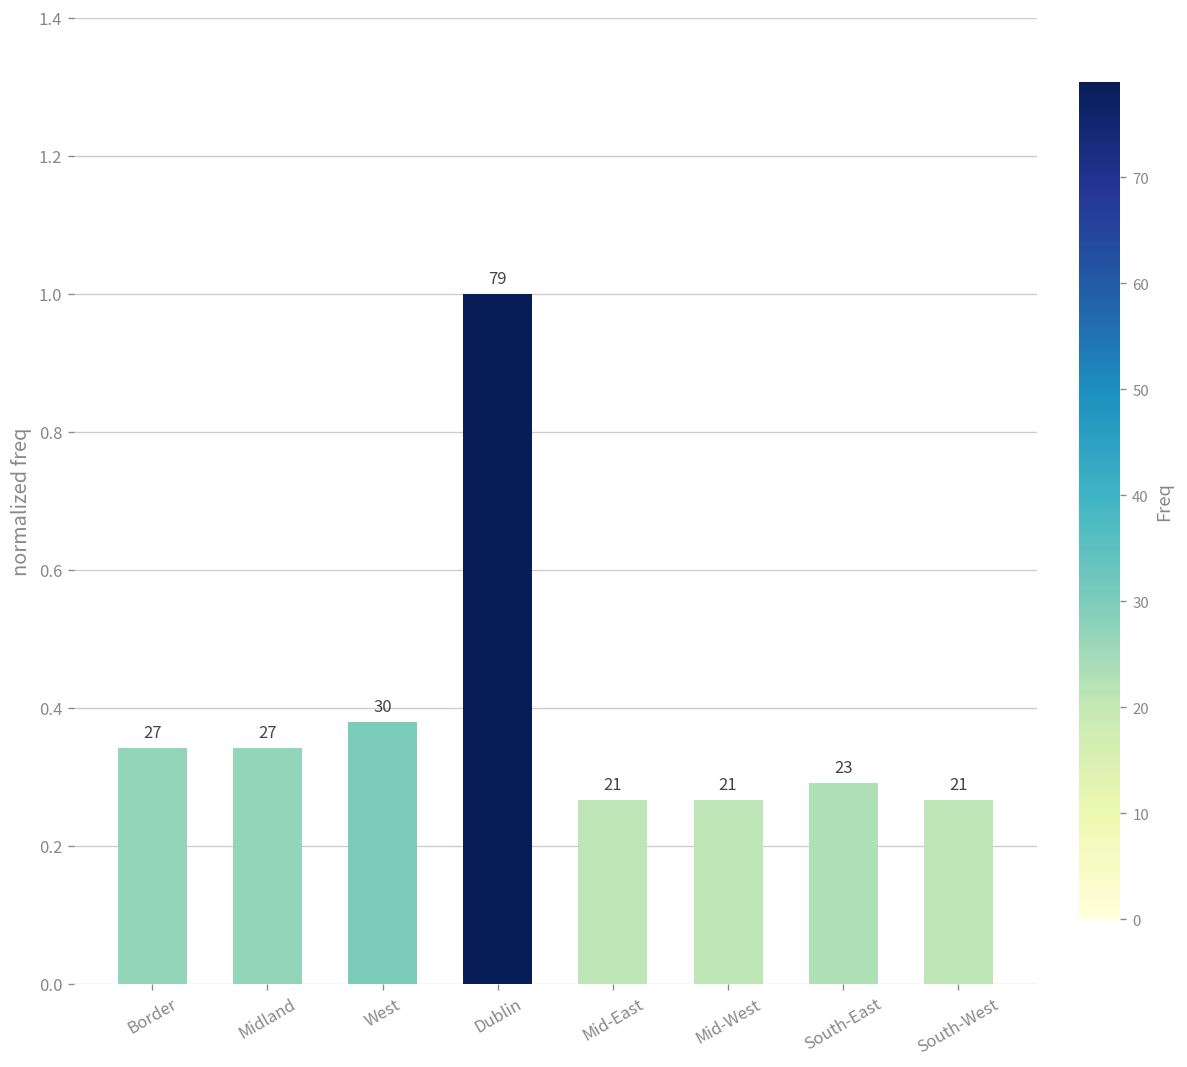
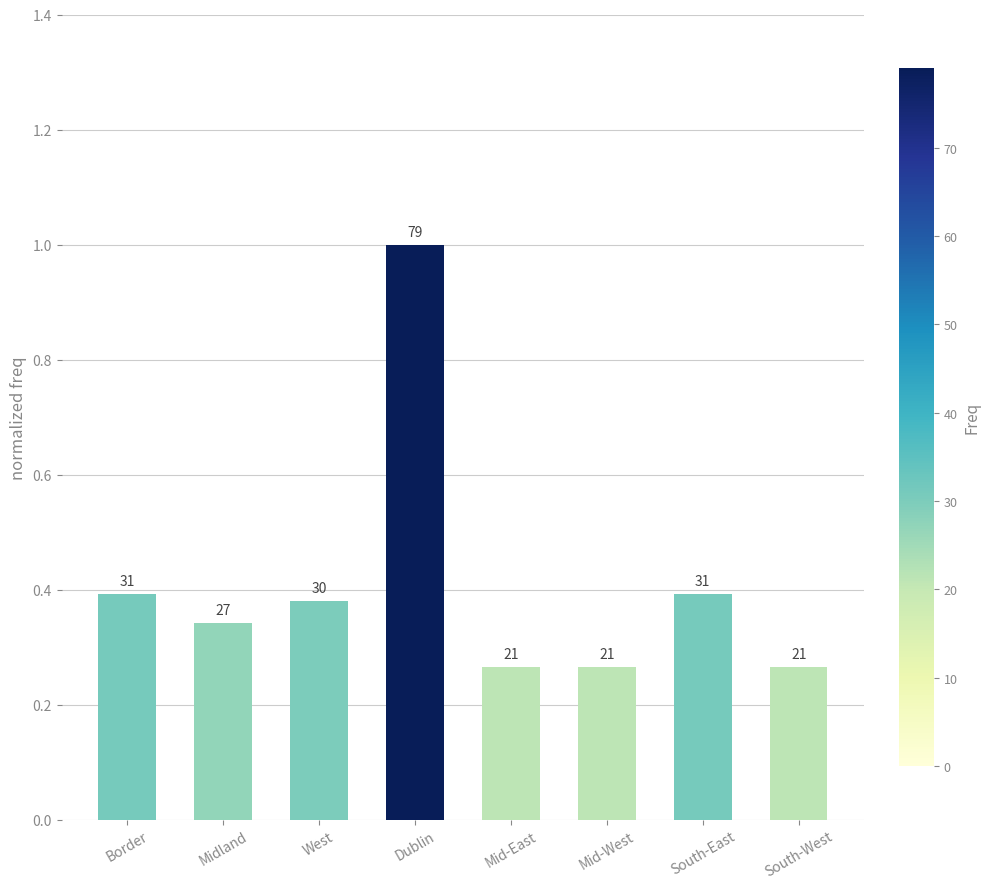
Border: 27 -> 31
South-East: 23 -> 31
